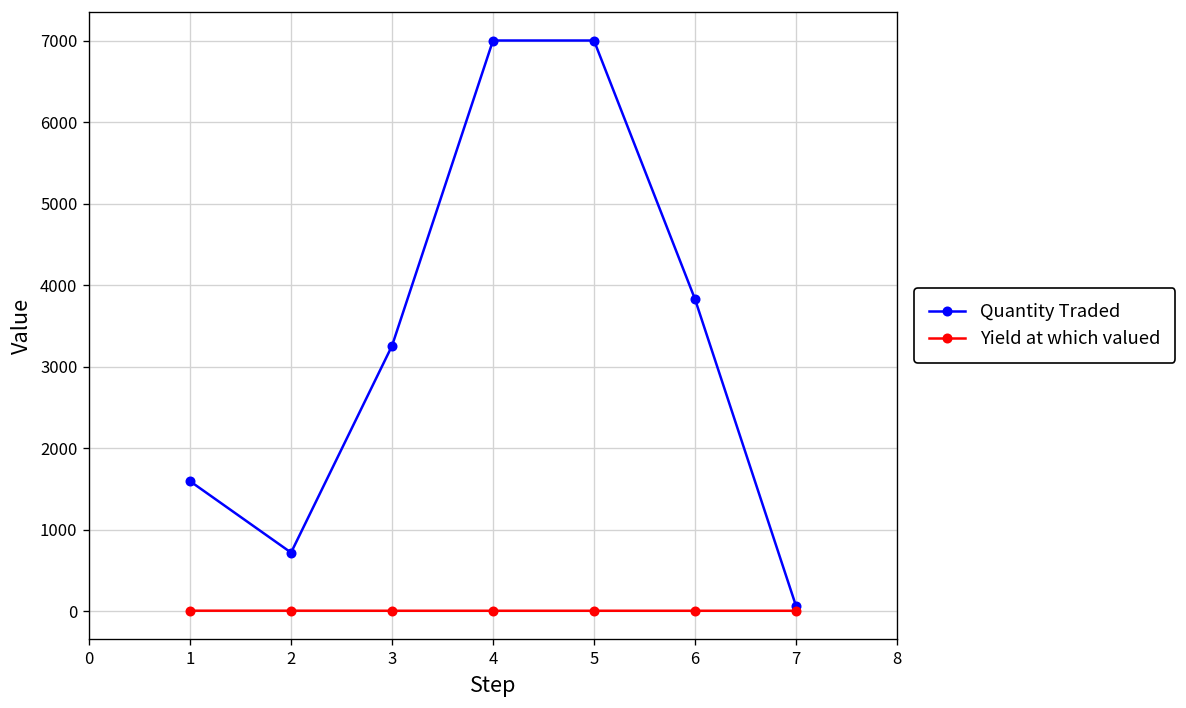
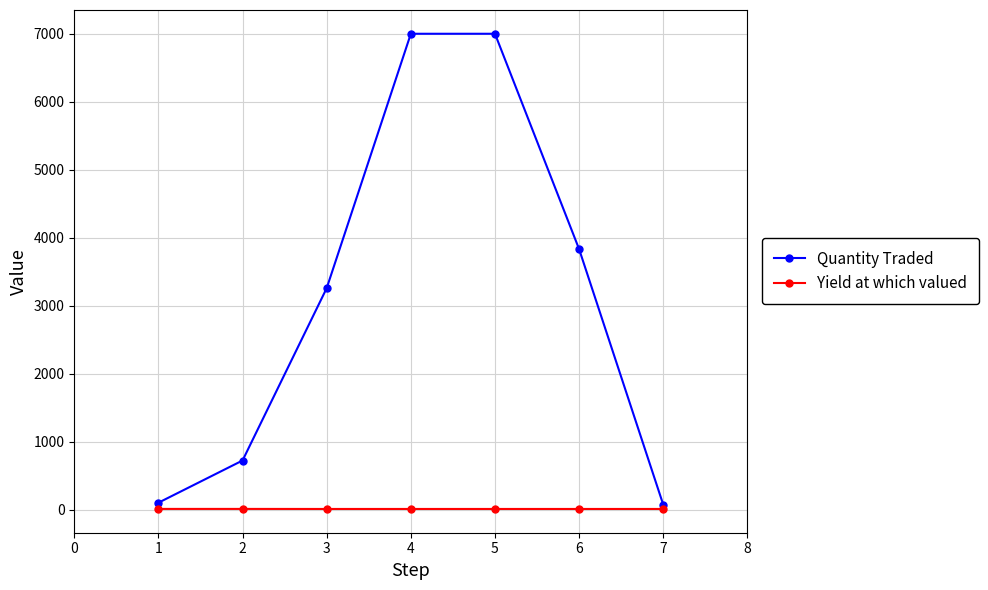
Quantity Traded, 1: 1600 -> 100
